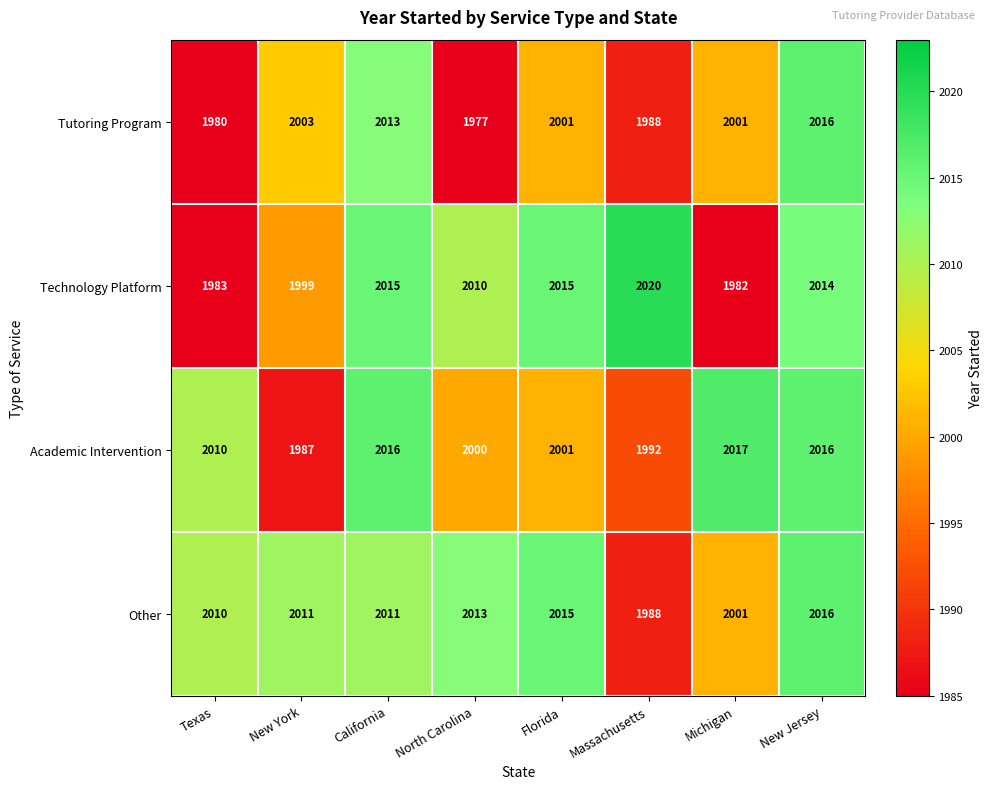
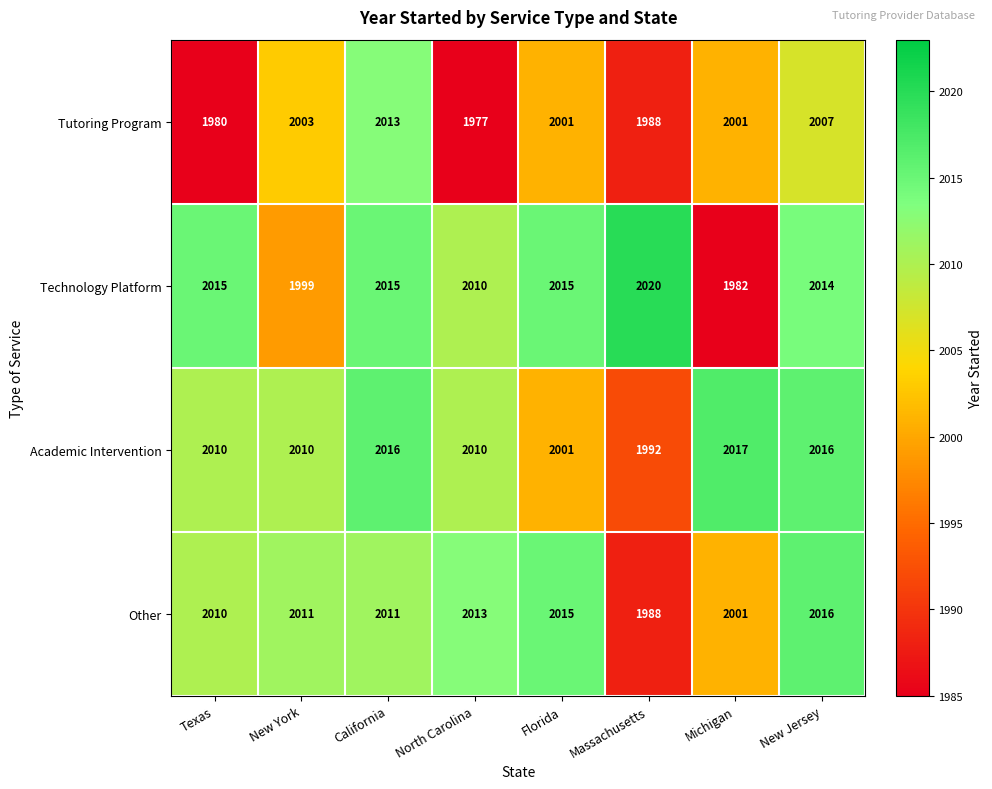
Tutoring Program, New Jersey: 2016 -> 2007
Technology Platform, Texas: 1983 -> 2015
Academic Intervention, New York: 1987 -> 2010
Academic Intervention, North Carolina: 2000 -> 2010
